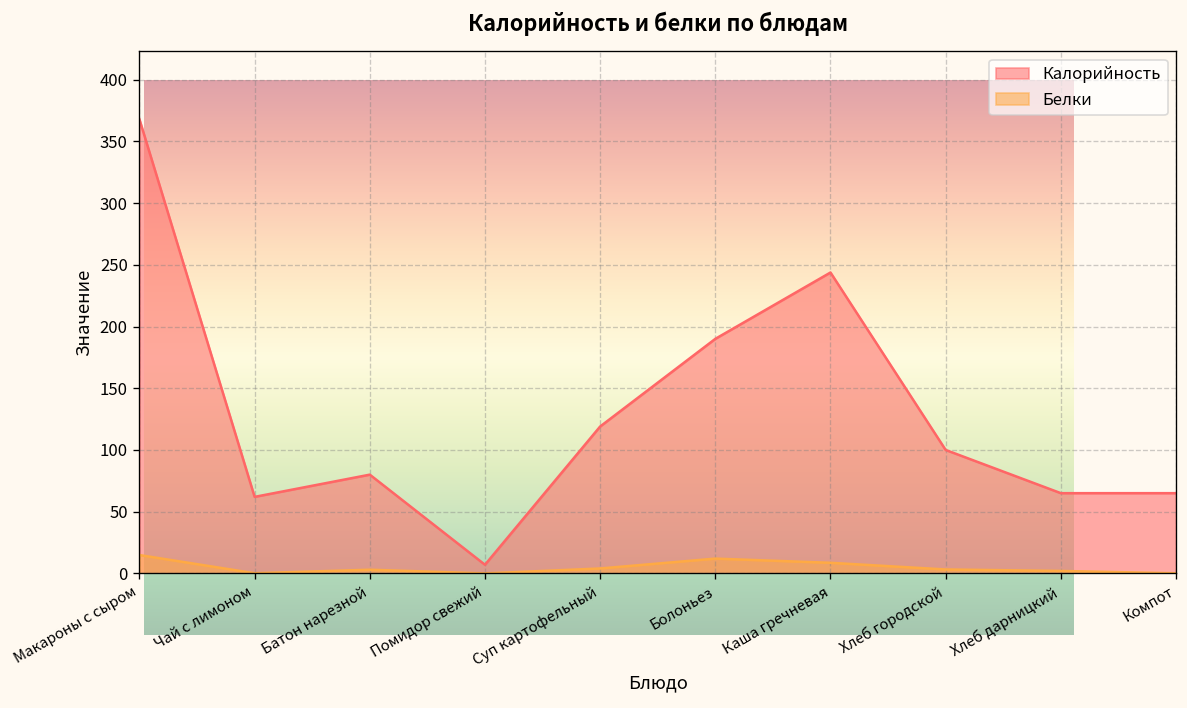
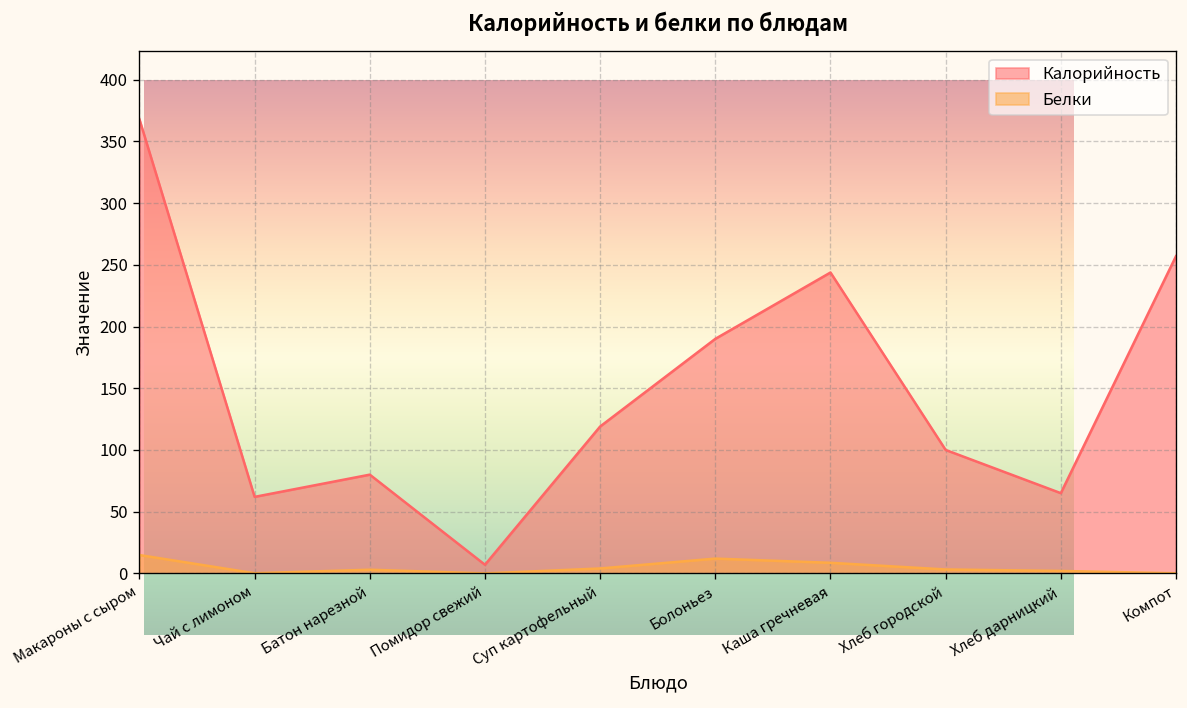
Калорийность, Компот: 65 -> 257
